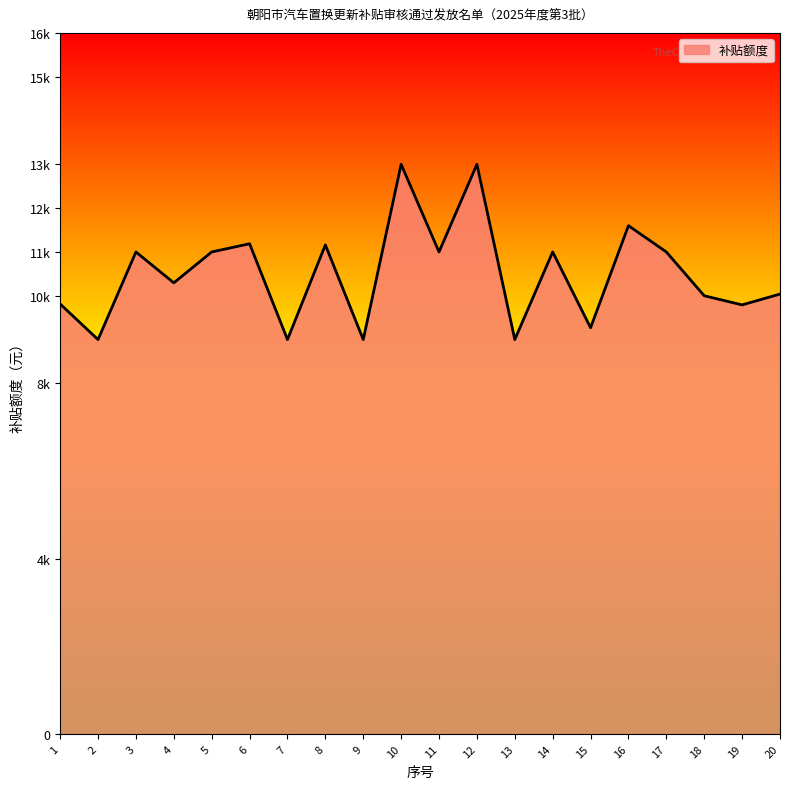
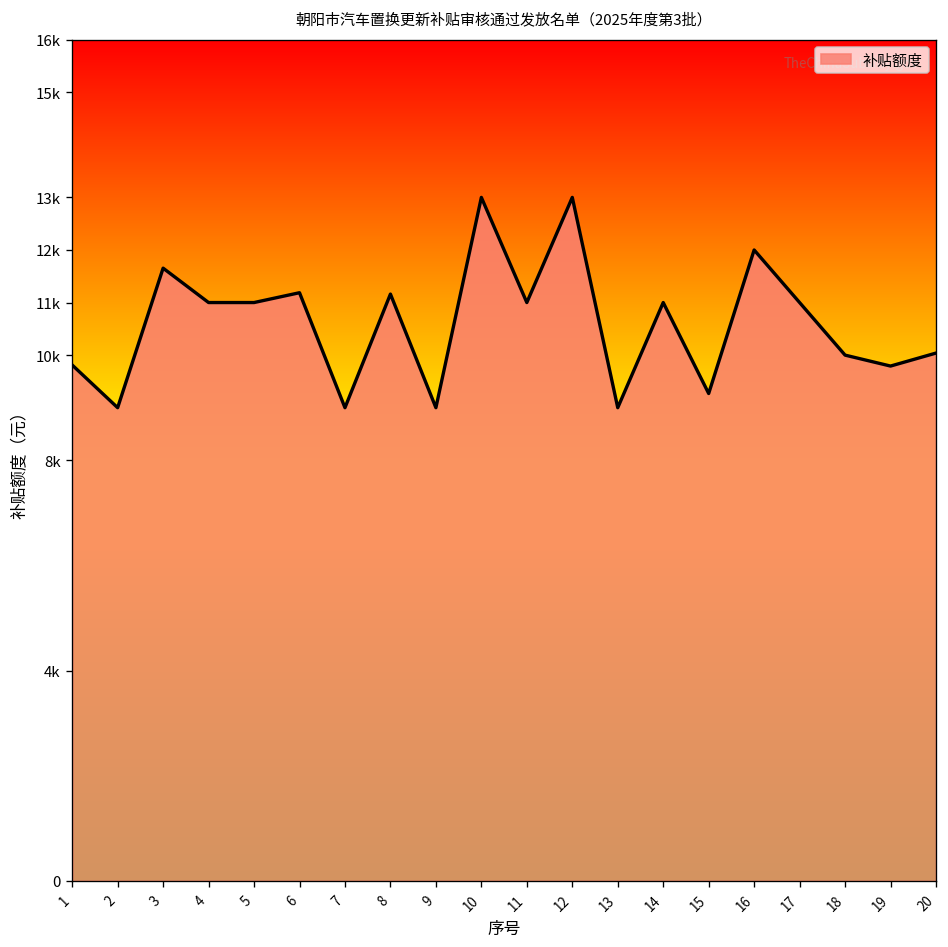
3: 11000 -> 11700
4: 10300 -> 11000
16: 11600 -> 12000
